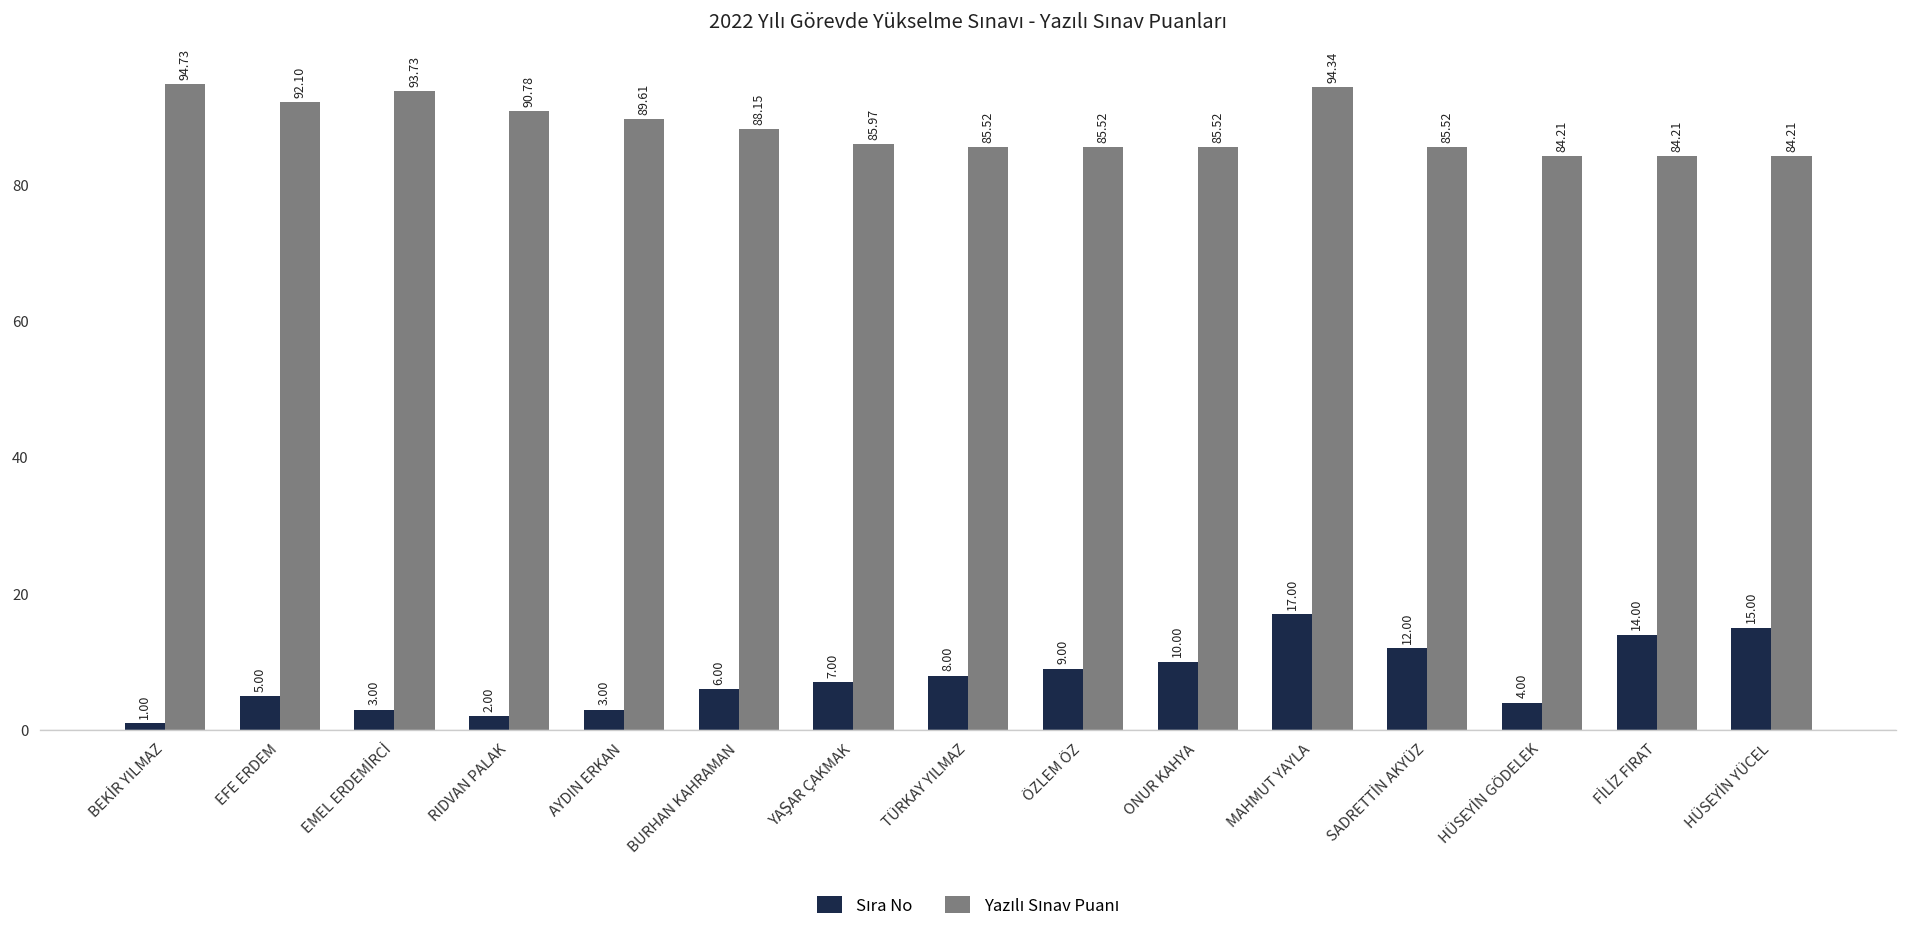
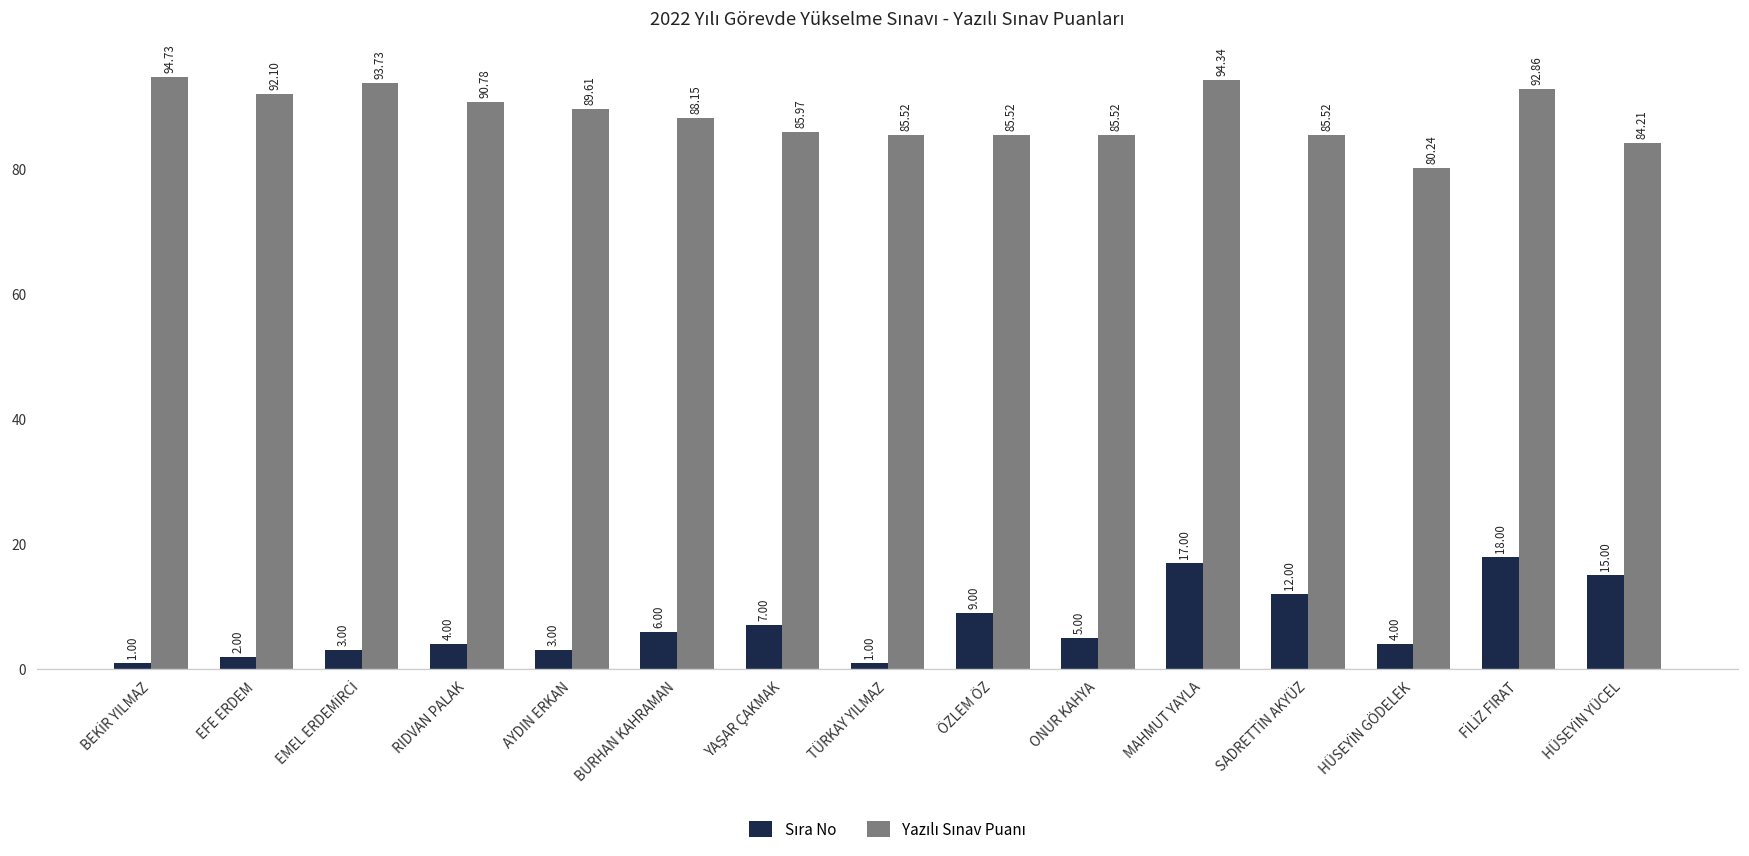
Sıra No, EFE ERDEM: 5.00 -> 2.00
Sıra No, RIDVAN PALAK: 2.00 -> 4.00
Sıra No, TÜRKAY YILMAZ: 8.00 -> 1.00
Sıra No, ONUR KAHYA: 10.00 -> 5.00
Yazılı Sınav Puanı, HÜSEYİN GÖDELEK: 84.21 -> 80.24
Sıra No, FİLİZ FIRAT: 14.00 -> 18.00
Yazılı Sınav Puanı, FİLİZ FIRAT: 84.21 -> 92.86
